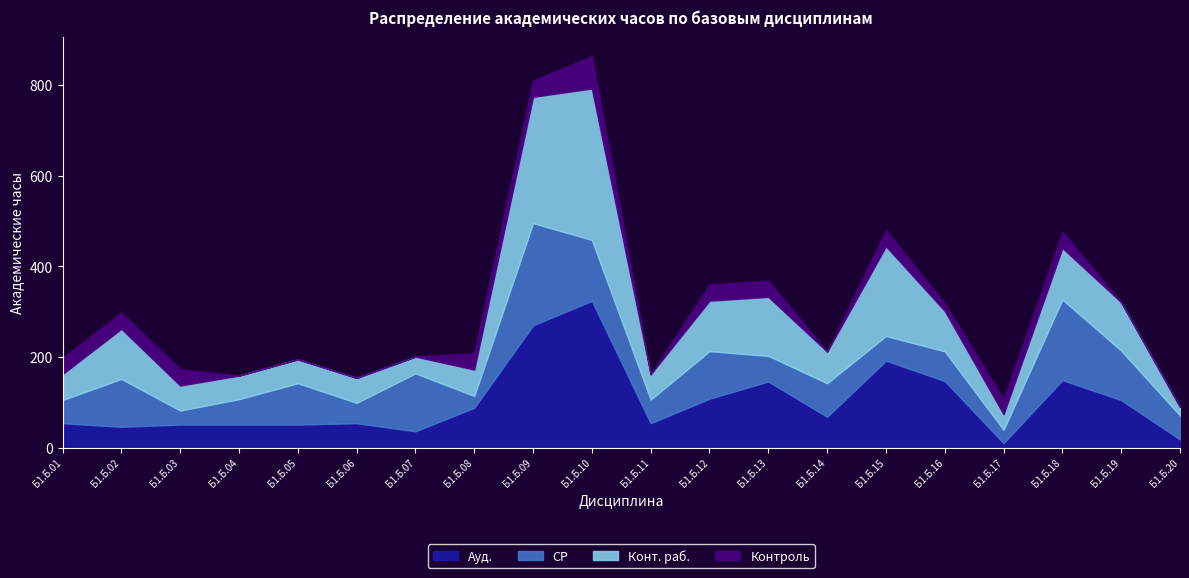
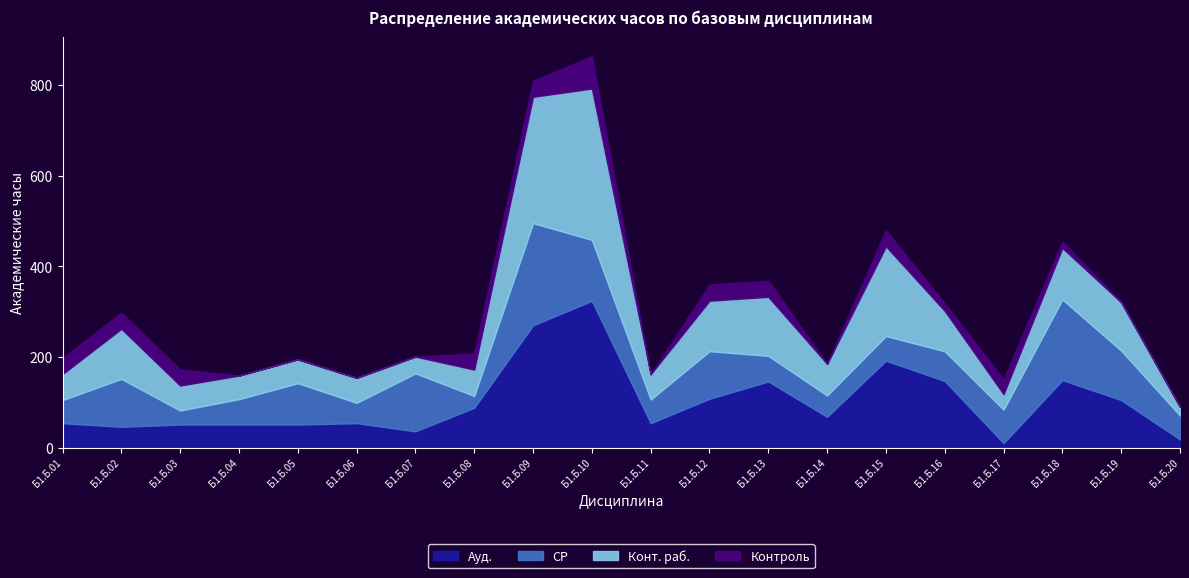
СР, Б1.Б.14: 70 -> 50
СР, Б1.Б.17: 30 -> 70
Контроль, Б1.Б.18: 40 -> 10
